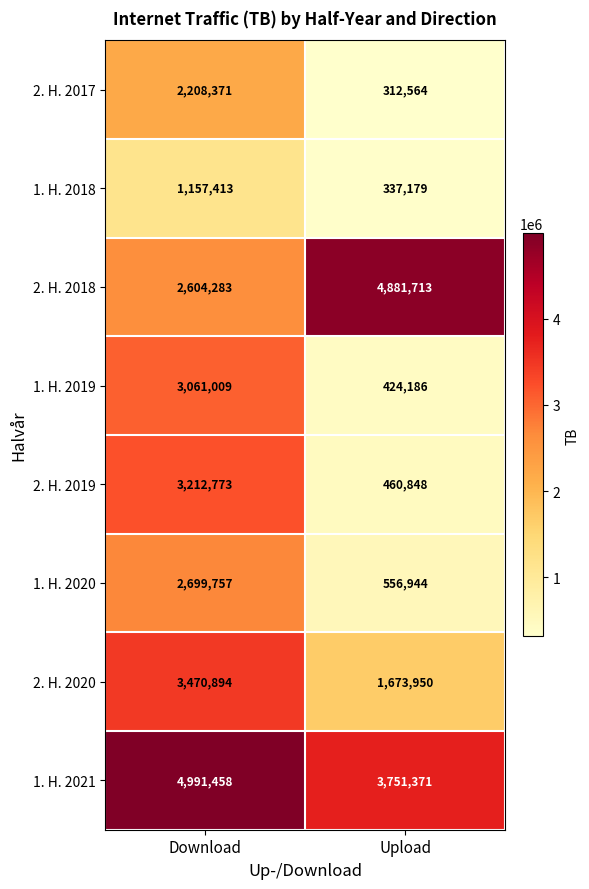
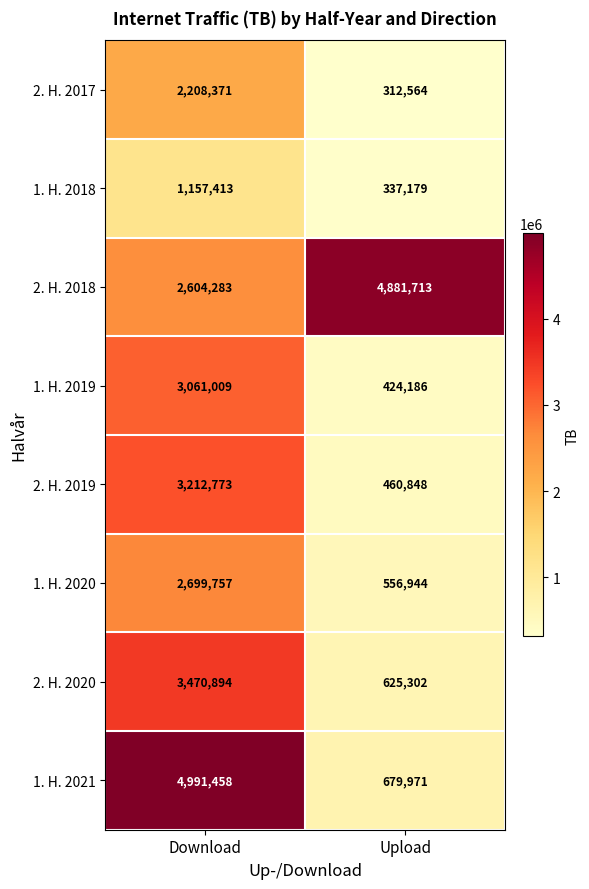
2. H. 2020, Upload: 1,673,950 -> 625,302
1. H. 2021, Upload: 3,751,371 -> 679,971
